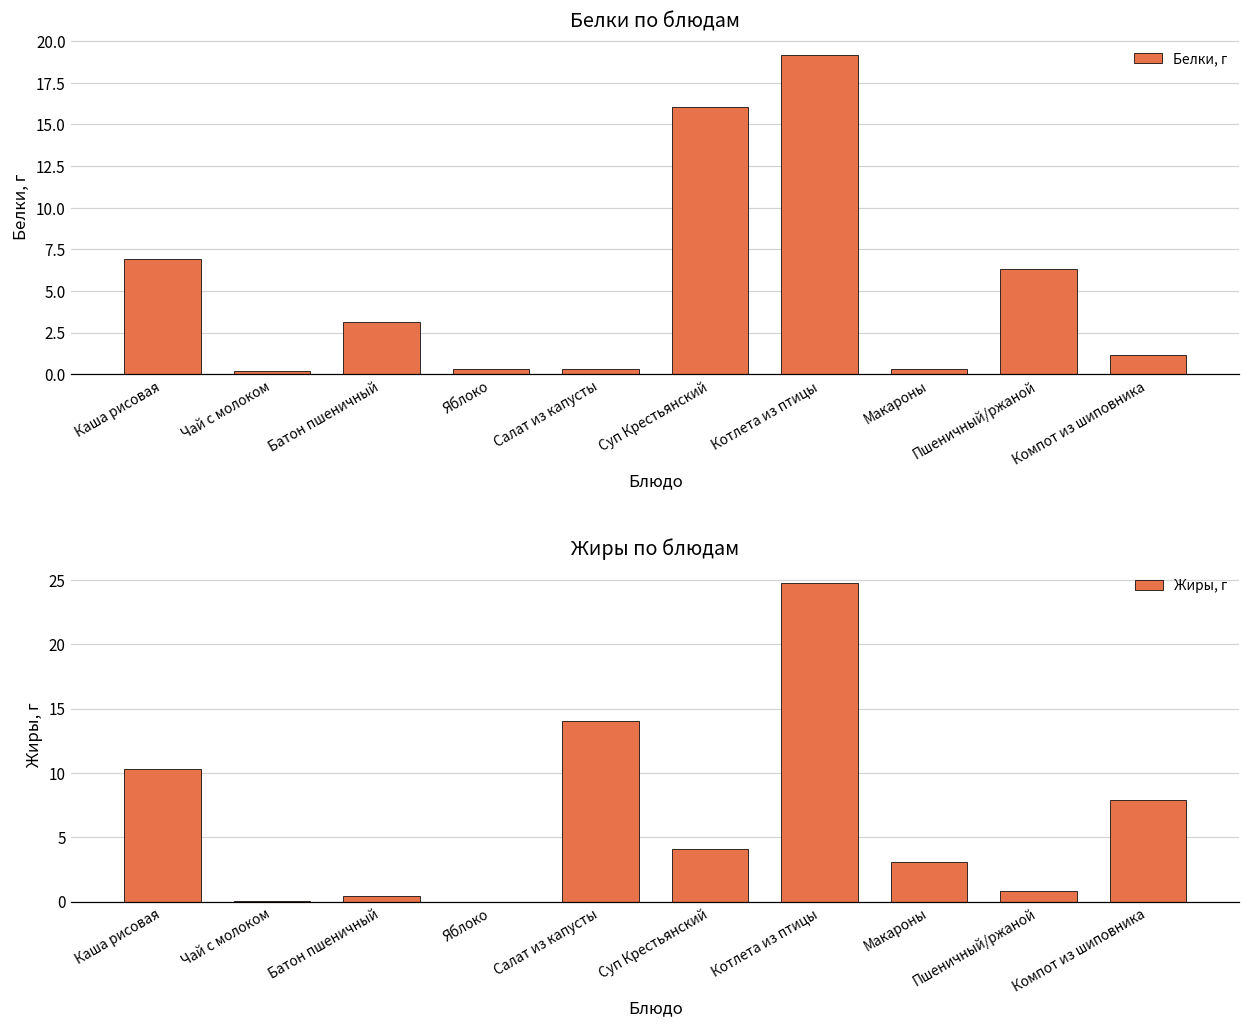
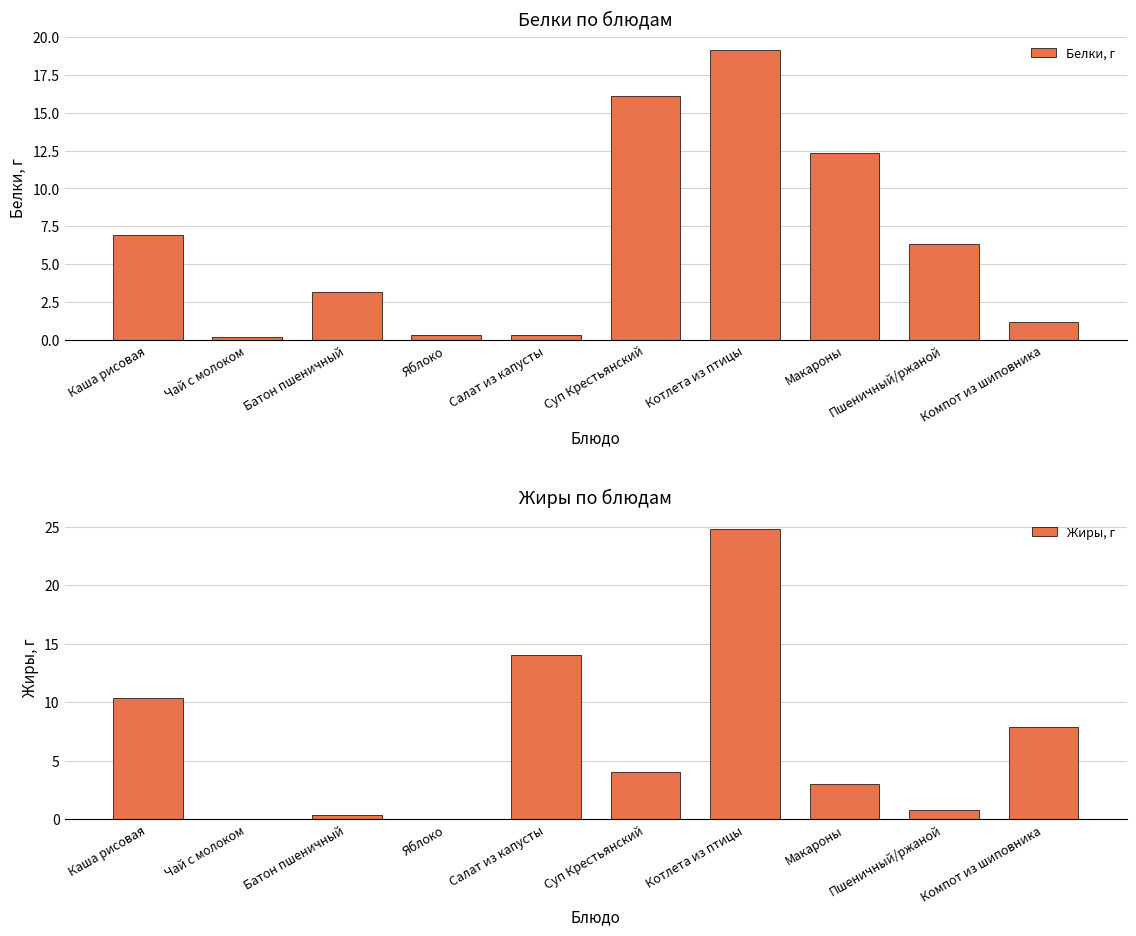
Белки по блюдам, Макароны: 0.3 -> 12.3
